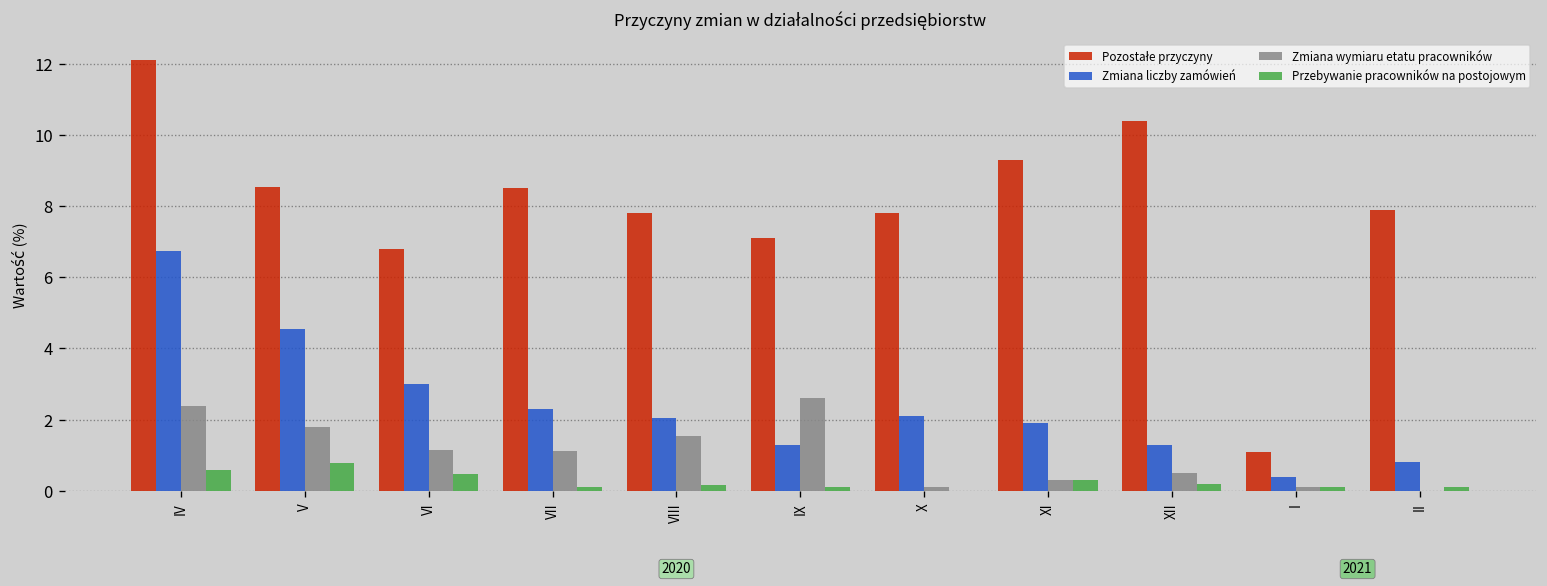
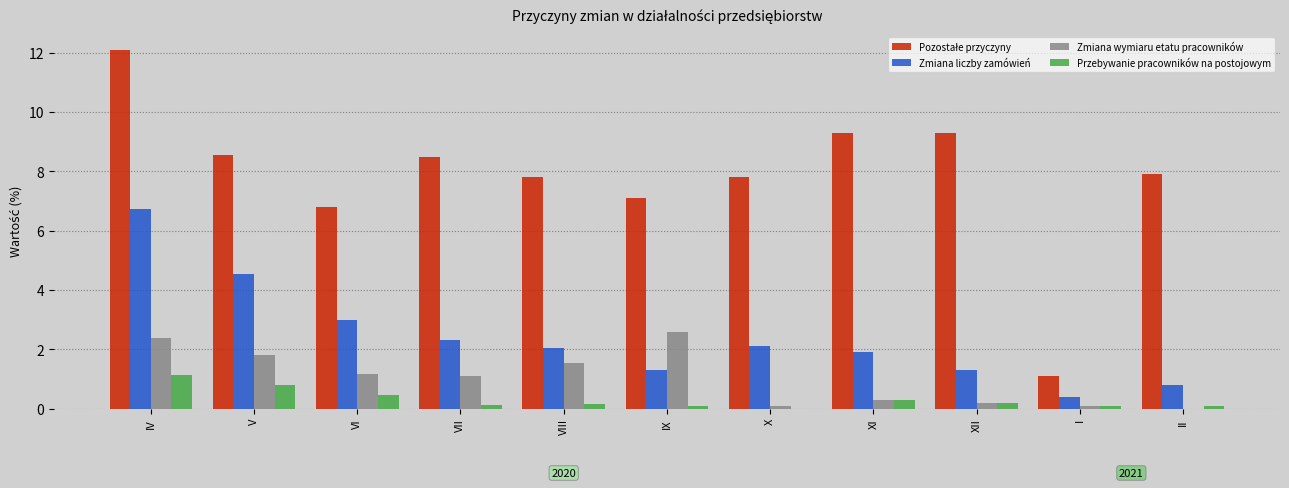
Przebywanie pracowników na postojowym, IV: 0.6 -> 1.1
Pozostałe przyczyny, XII: 10.4 -> 9.3
Zmiana wymiaru etatu pracowników, XII: 0.5 -> 0.2
